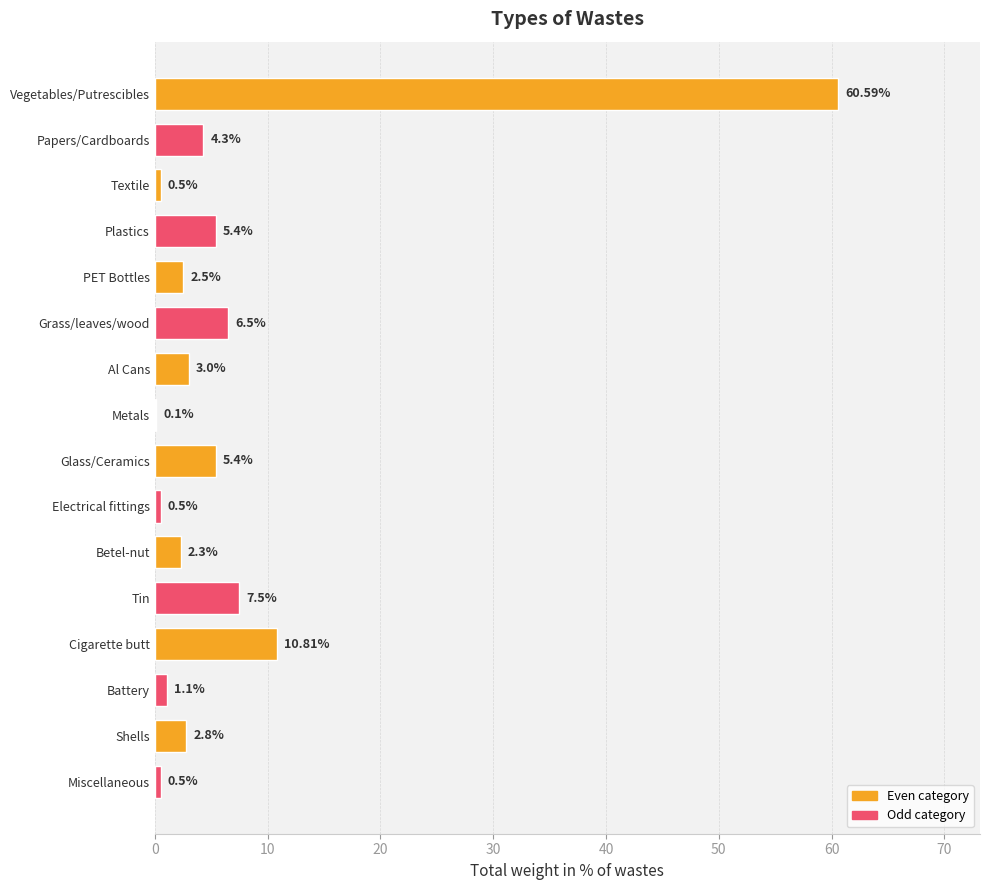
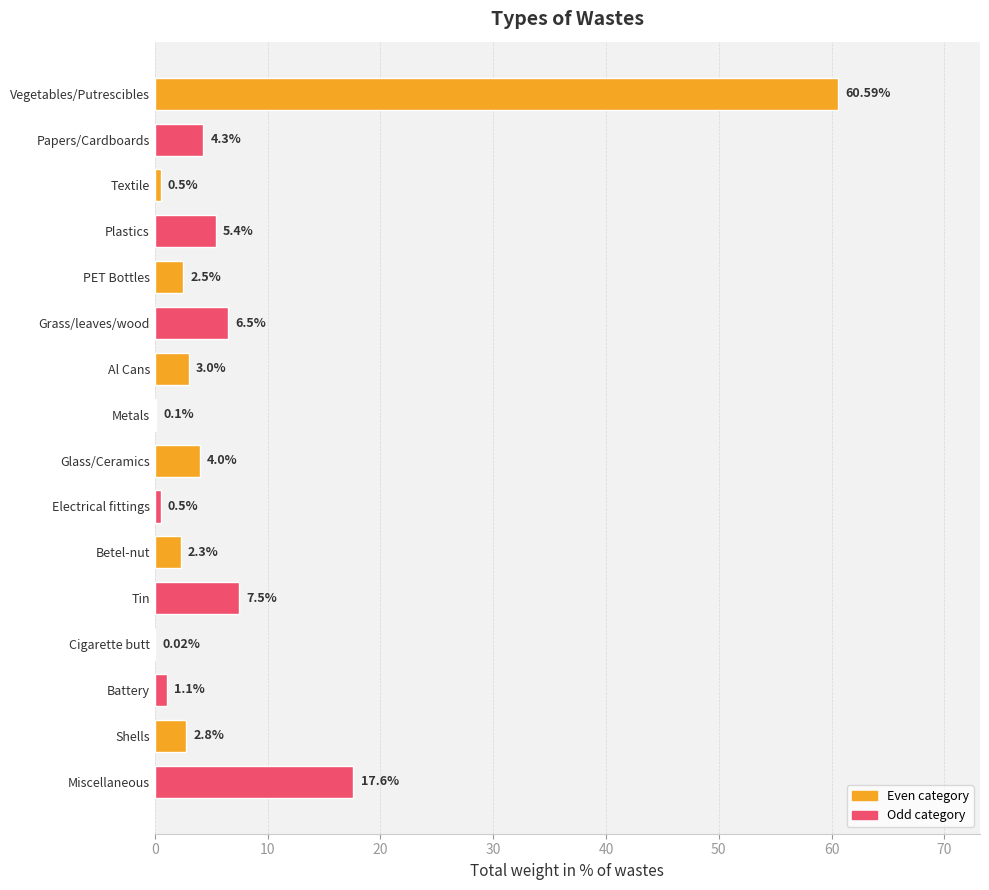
Glass/Ceramics: 5.4% -> 4.0%
Cigarette butt: 10.81% -> 0.02%
Miscellaneous: 0.5% -> 17.6%
